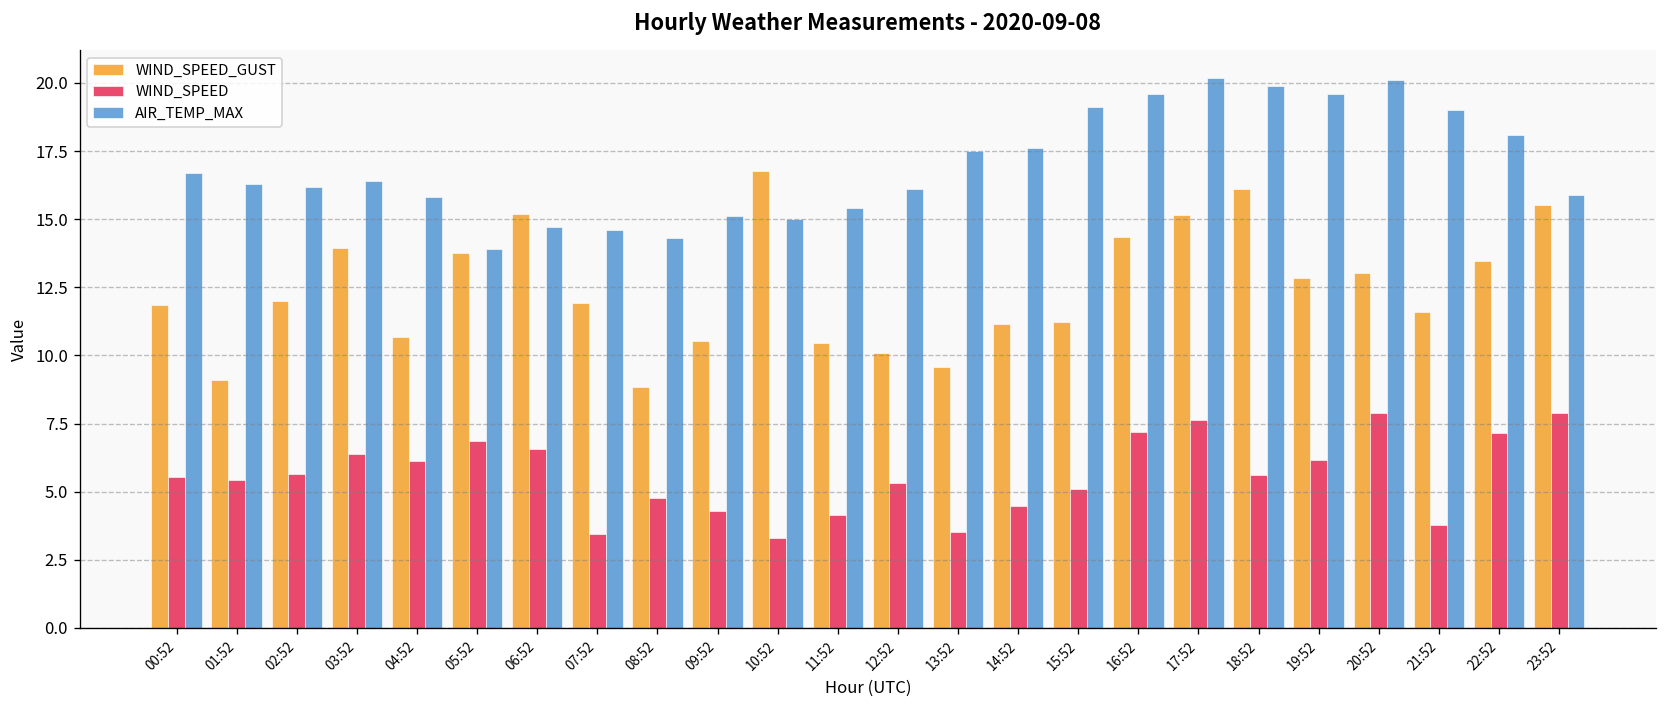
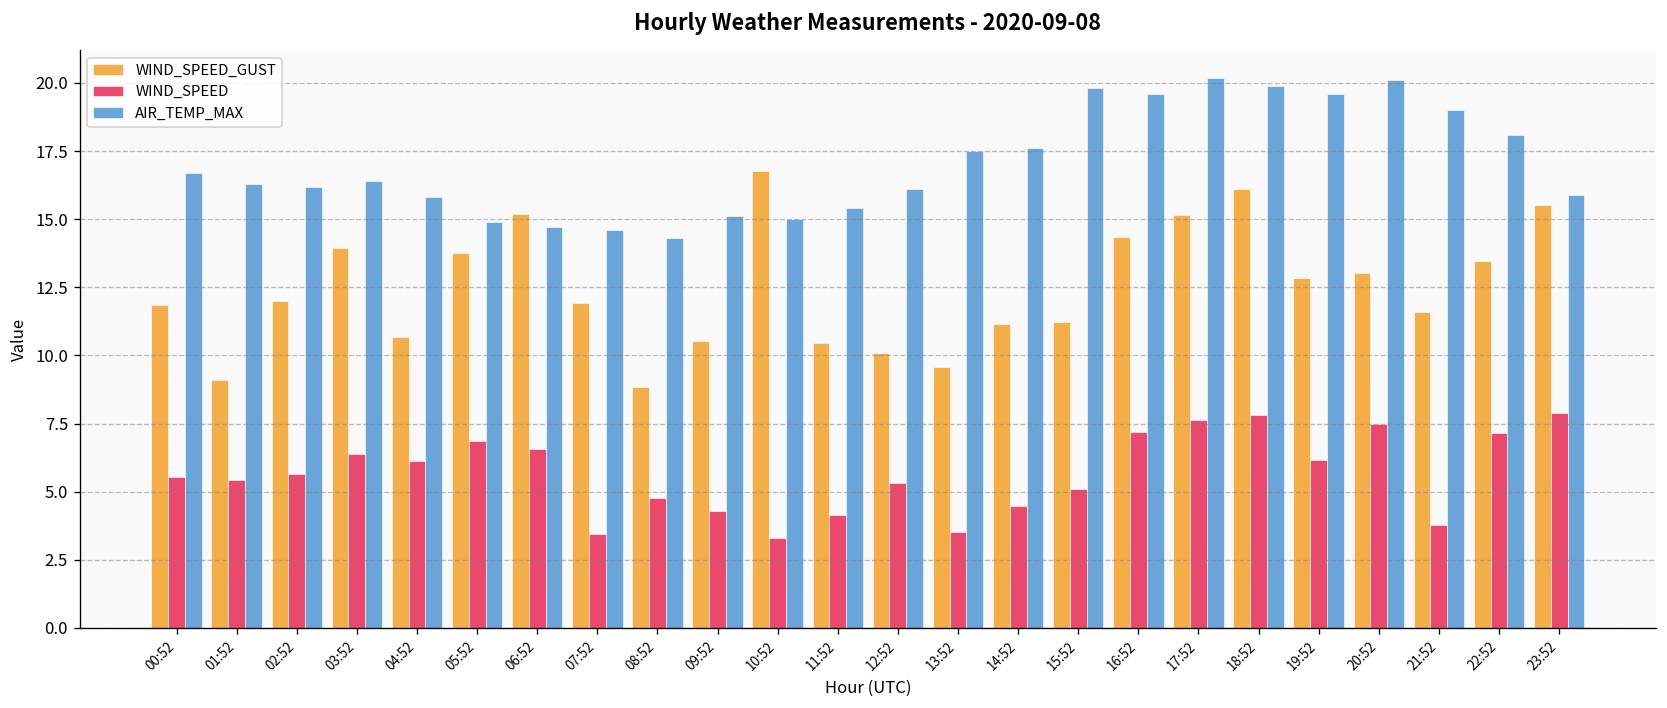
AIR_TEMP_MAX, 05:52: 13.9 -> 14.9
AIR_TEMP_MAX, 15:52: 19.1 -> 19.8
WIND_SPEED, 18:52: 5.6 -> 7.8
WIND_SPEED, 20:52: 7.9 -> 7.5
